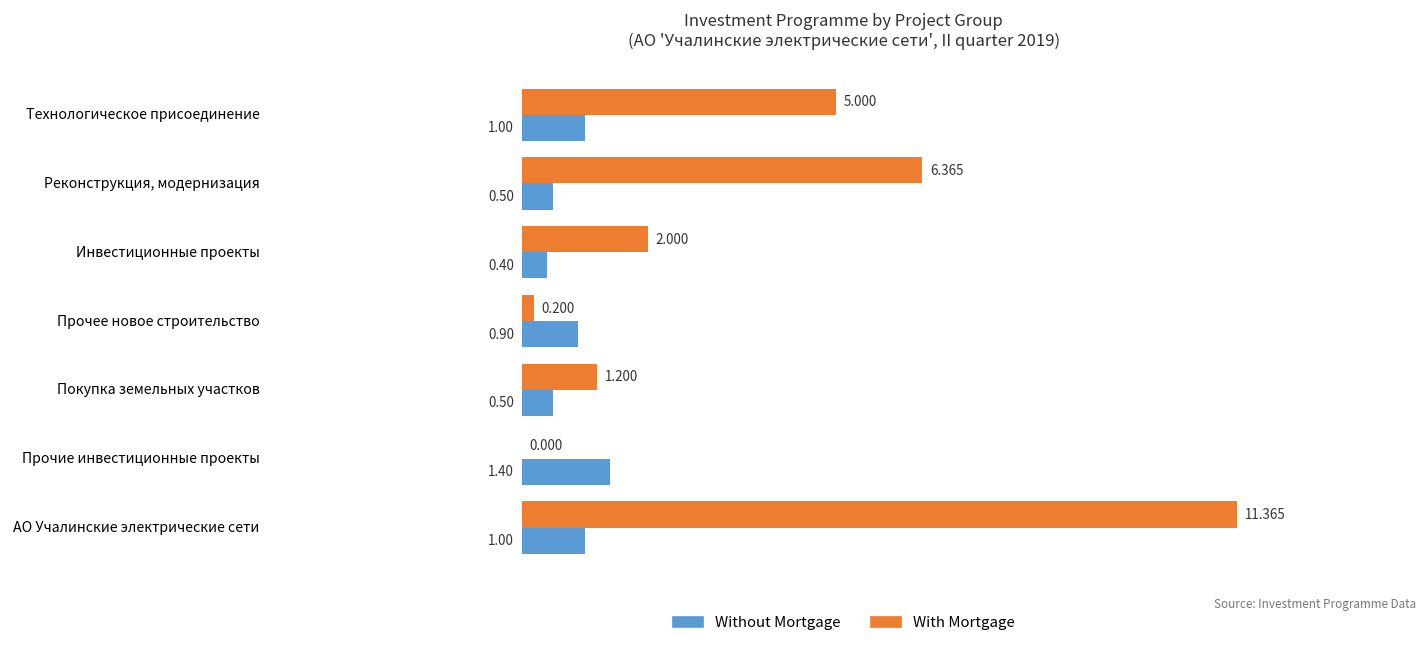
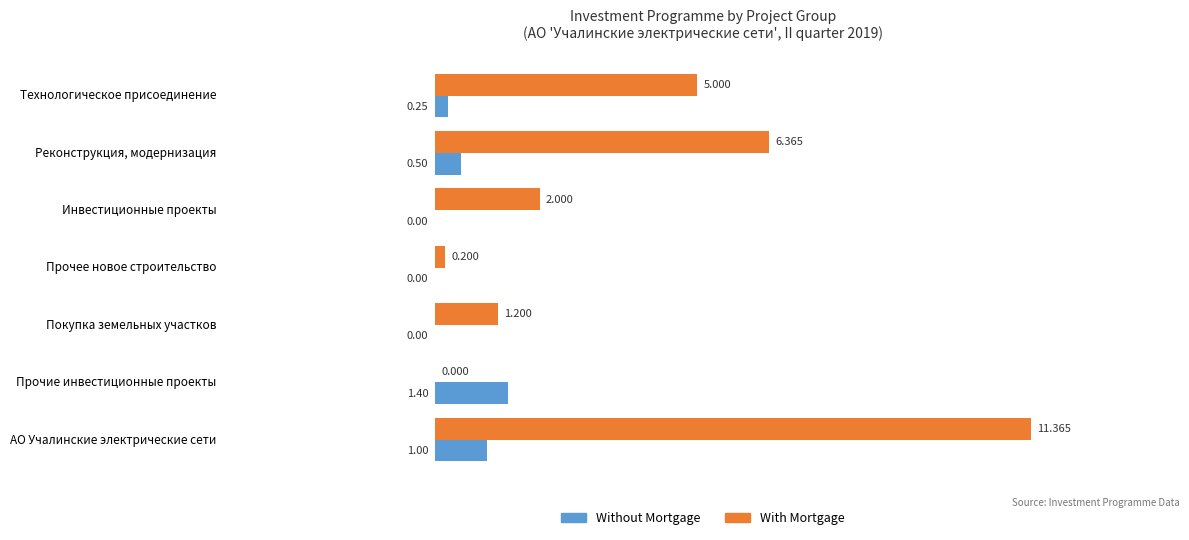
Without Mortgage, Технологическое присоединение: 1.00 -> 0.25
Without Mortgage, Инвестиционные проекты: 0.40 -> 0.00
Without Mortgage, Прочее новое строительство: 0.90 -> 0.00
Without Mortgage, Покупка земельных участков: 0.50 -> 0.00
